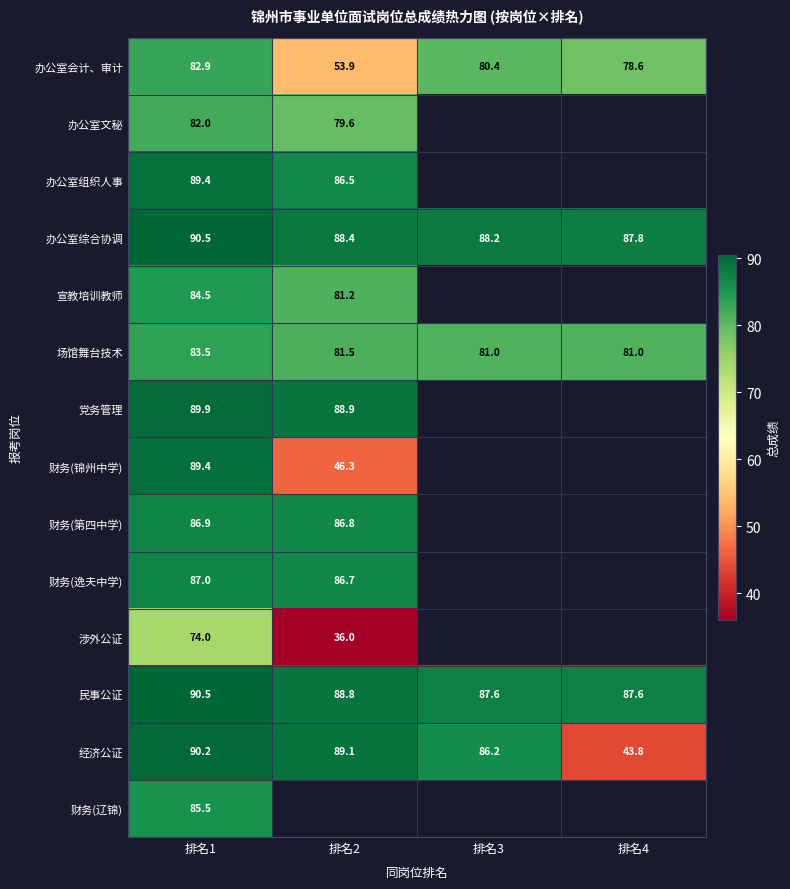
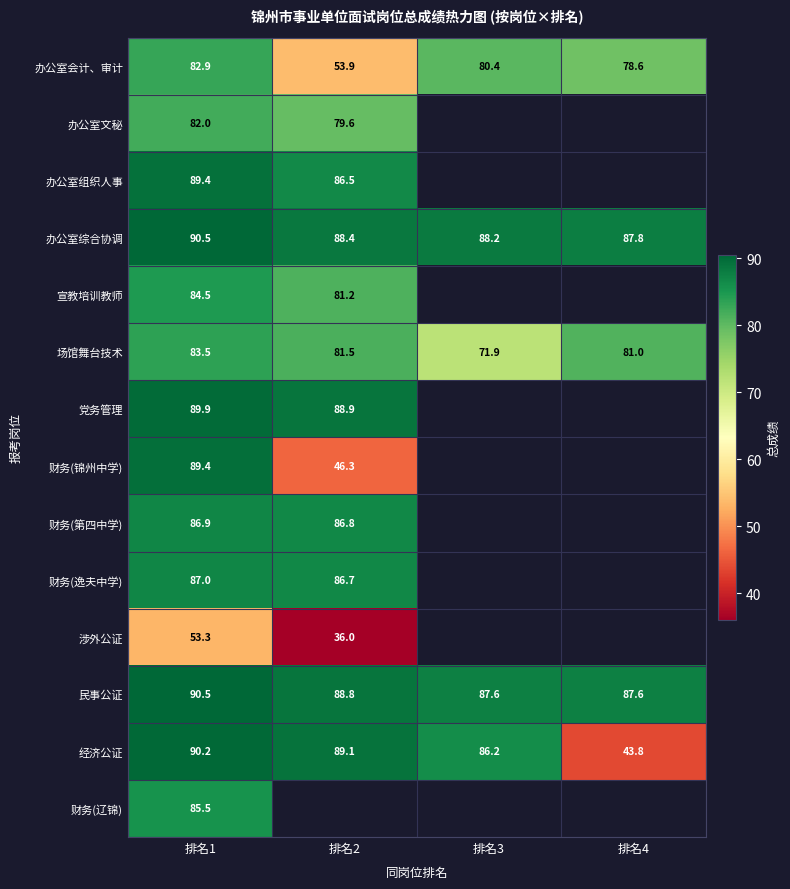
场馆舞台技术, 排名3: 81.0 -> 71.9
涉外公证, 排名1: 74.0 -> 53.3
